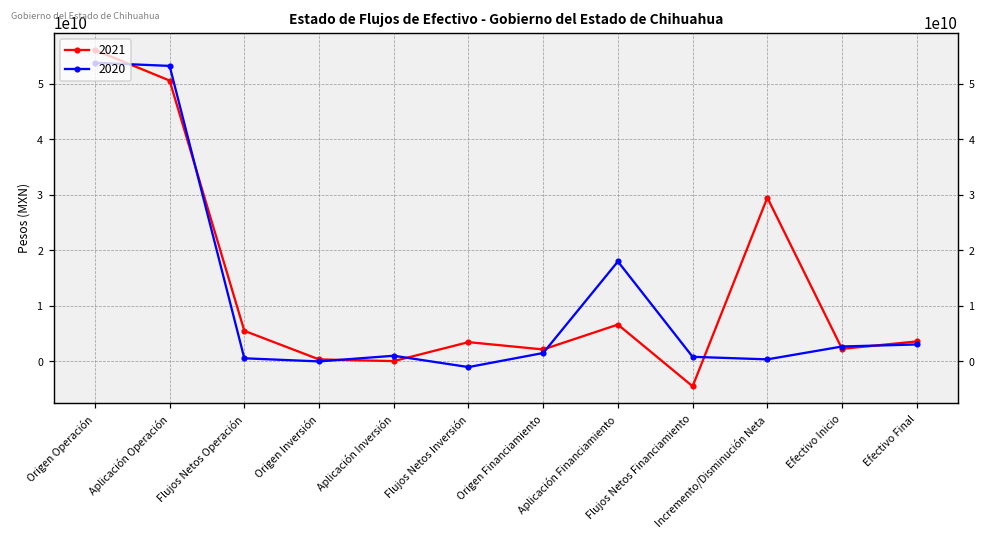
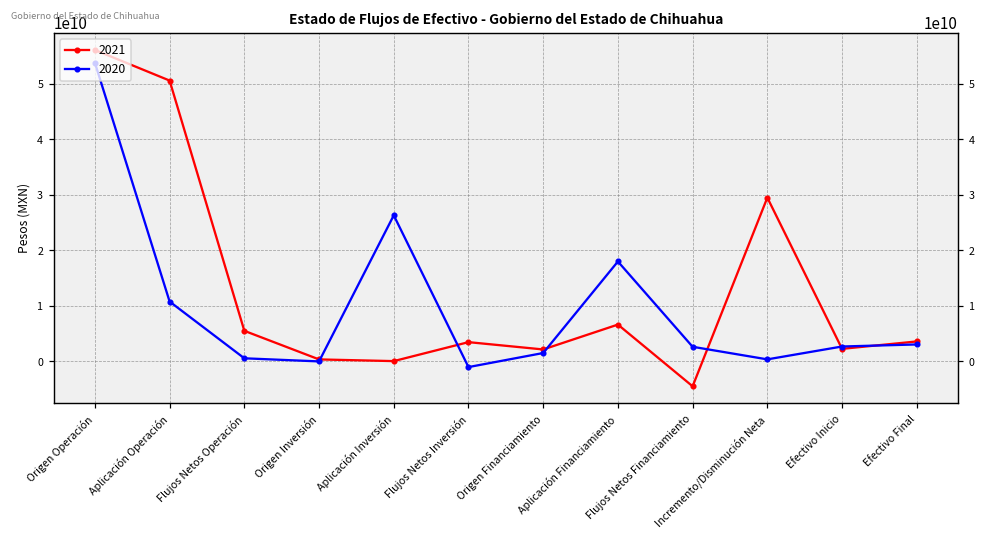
2020, Aplicación Operación: 53000000000 -> 11000000000
2020, Aplicación Inversión: 1000000000 -> 26000000000
2020, Flujos Netos Financiamiento: 1000000000 -> 3000000000
